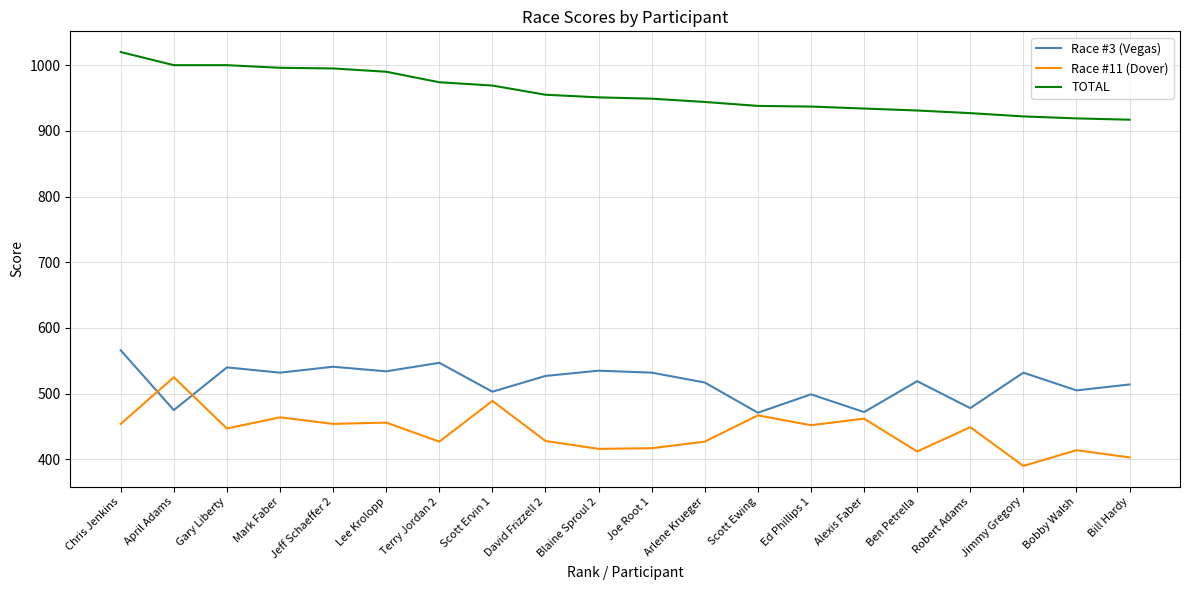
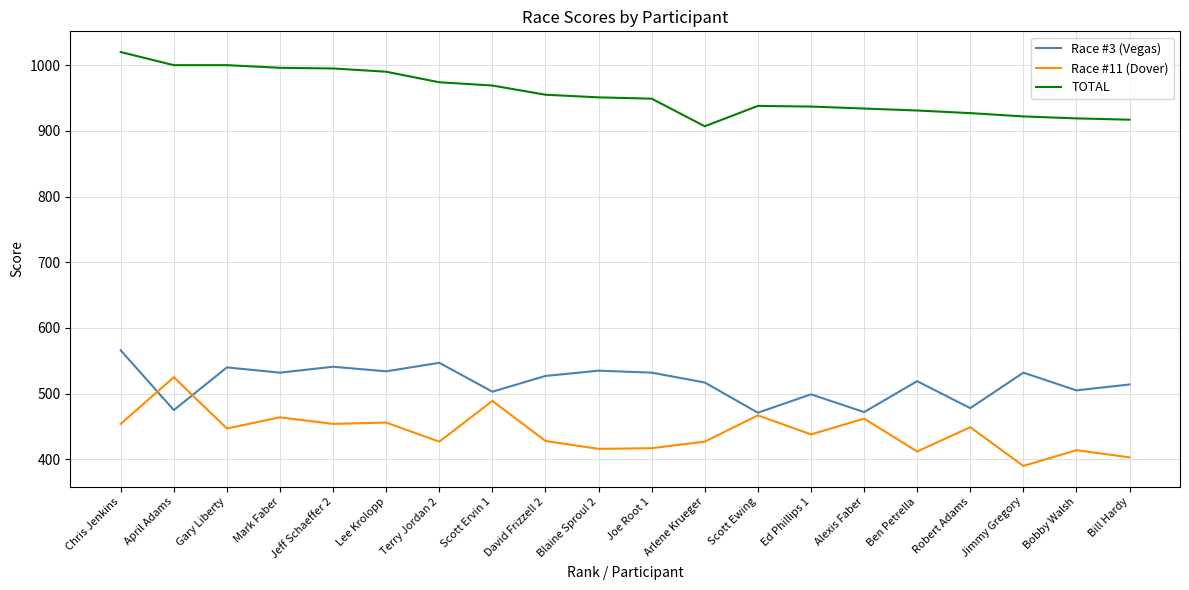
TOTAL, Arlene Krueger: 940 -> 910
Race #11 (Dover), Ed Phillips 1: 450 -> 440
